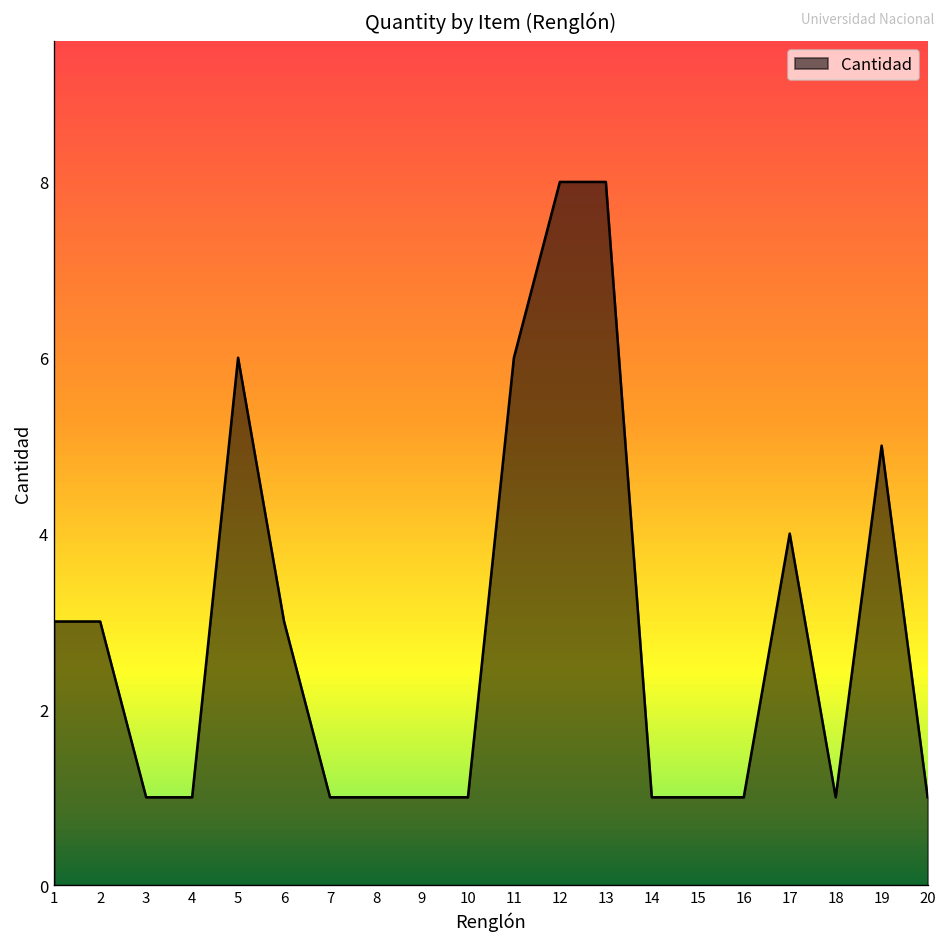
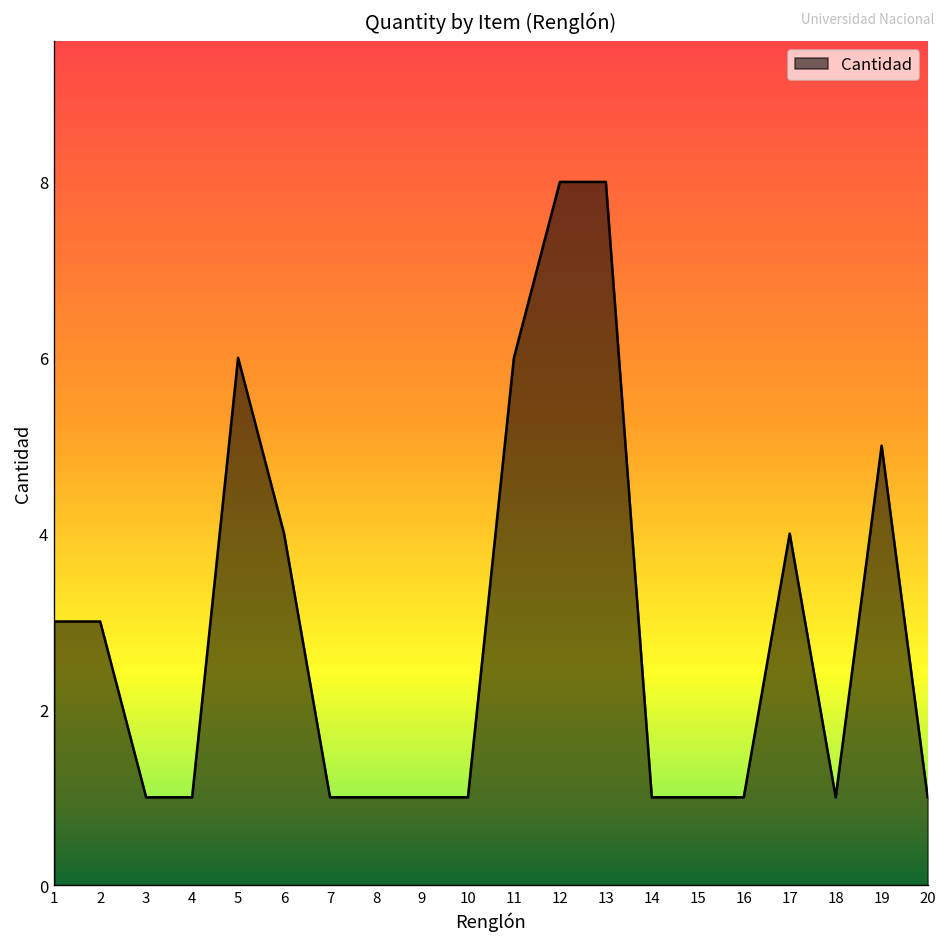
6: 3 -> 4
